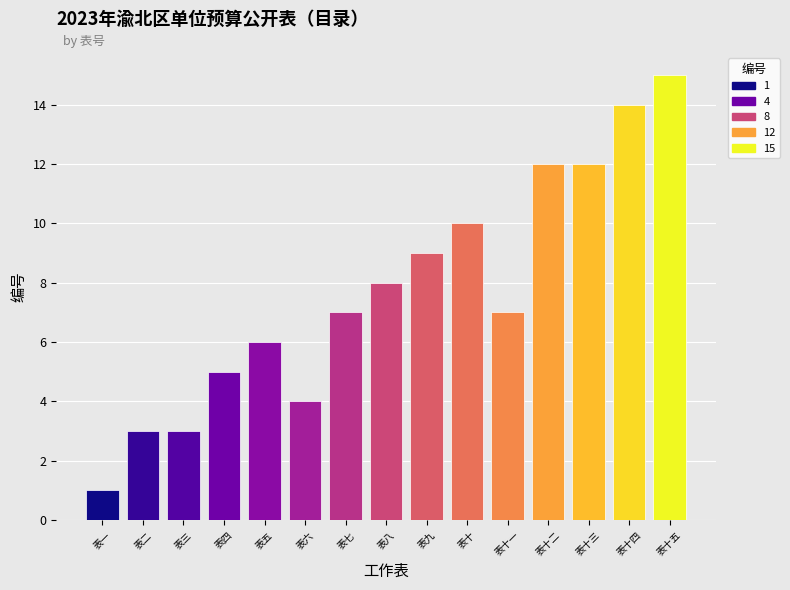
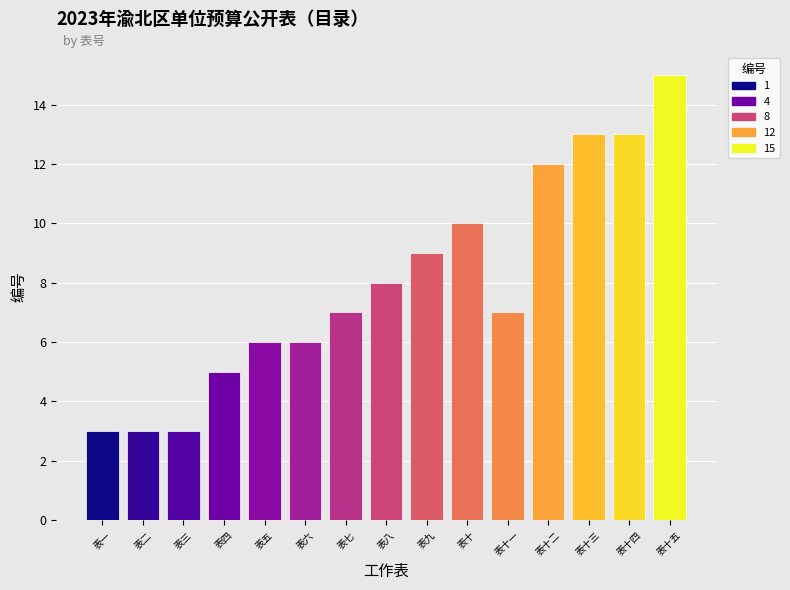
表一: 1 -> 3
表六: 4 -> 6
表十三: 12 -> 13
表十四: 14 -> 13
